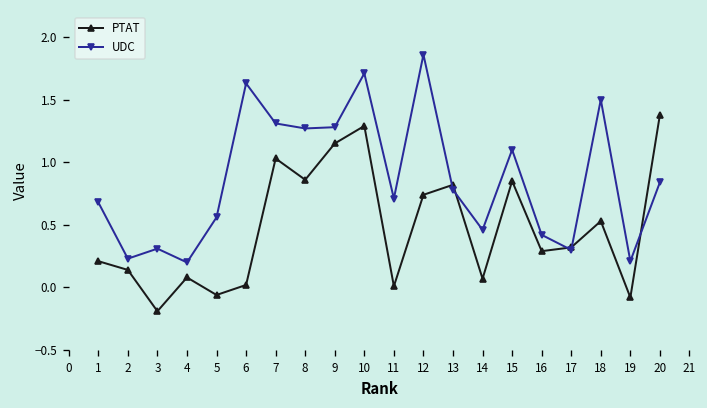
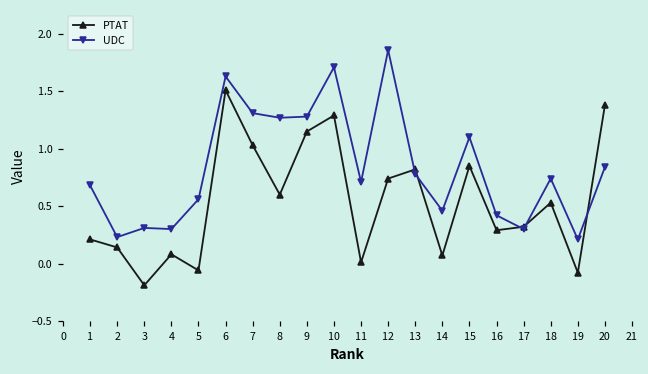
UDC, 4: 0.2 -> 0.3
PTAT, 6: 0.02 -> 1.51
PTAT, 8: 0.86 -> 0.60
UDC, 18: 1.50 -> 0.74
